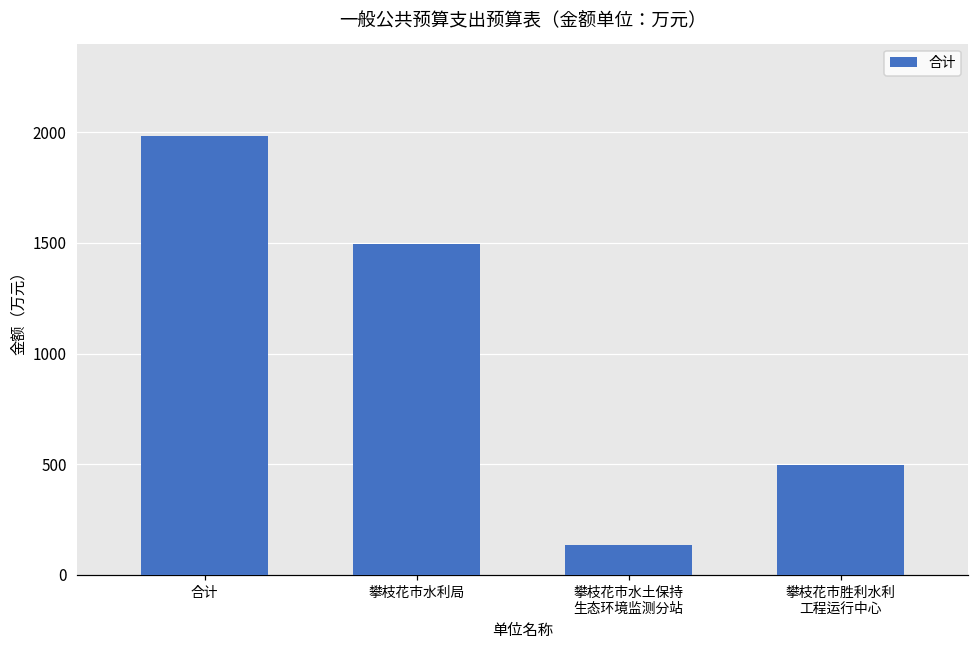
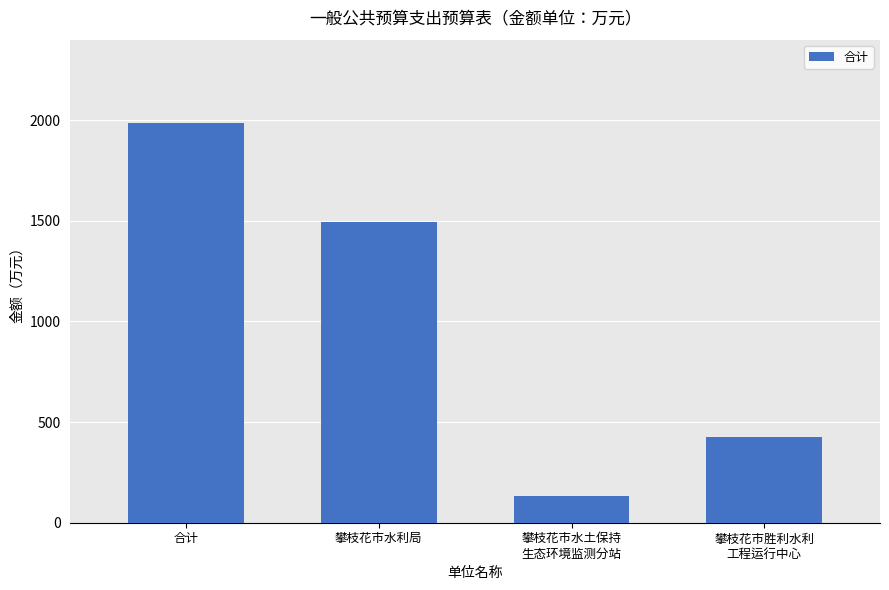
攀枝花市胜利水利 工程运行中心: 500 -> 430
